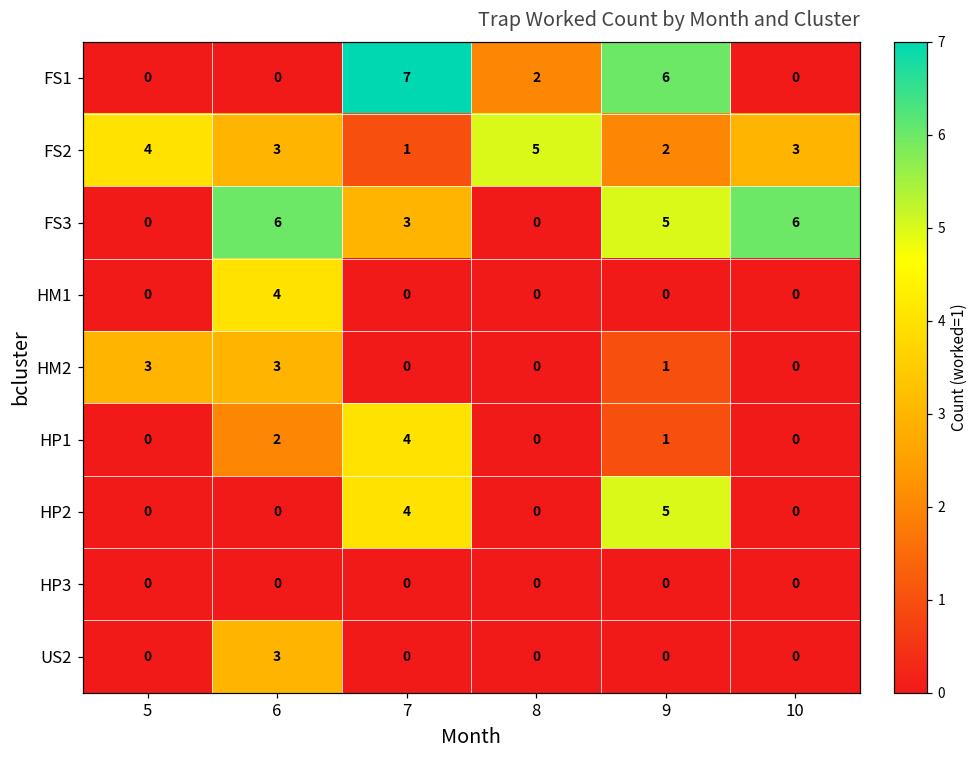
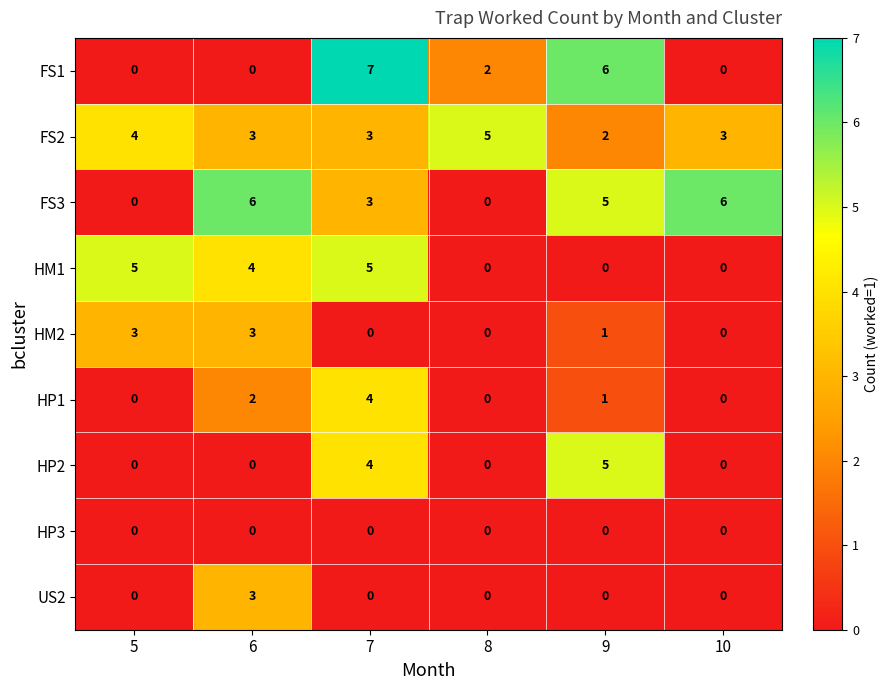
FS2, 7: 1 -> 3
HM1, 5: 0 -> 5
HM1, 7: 0 -> 5
